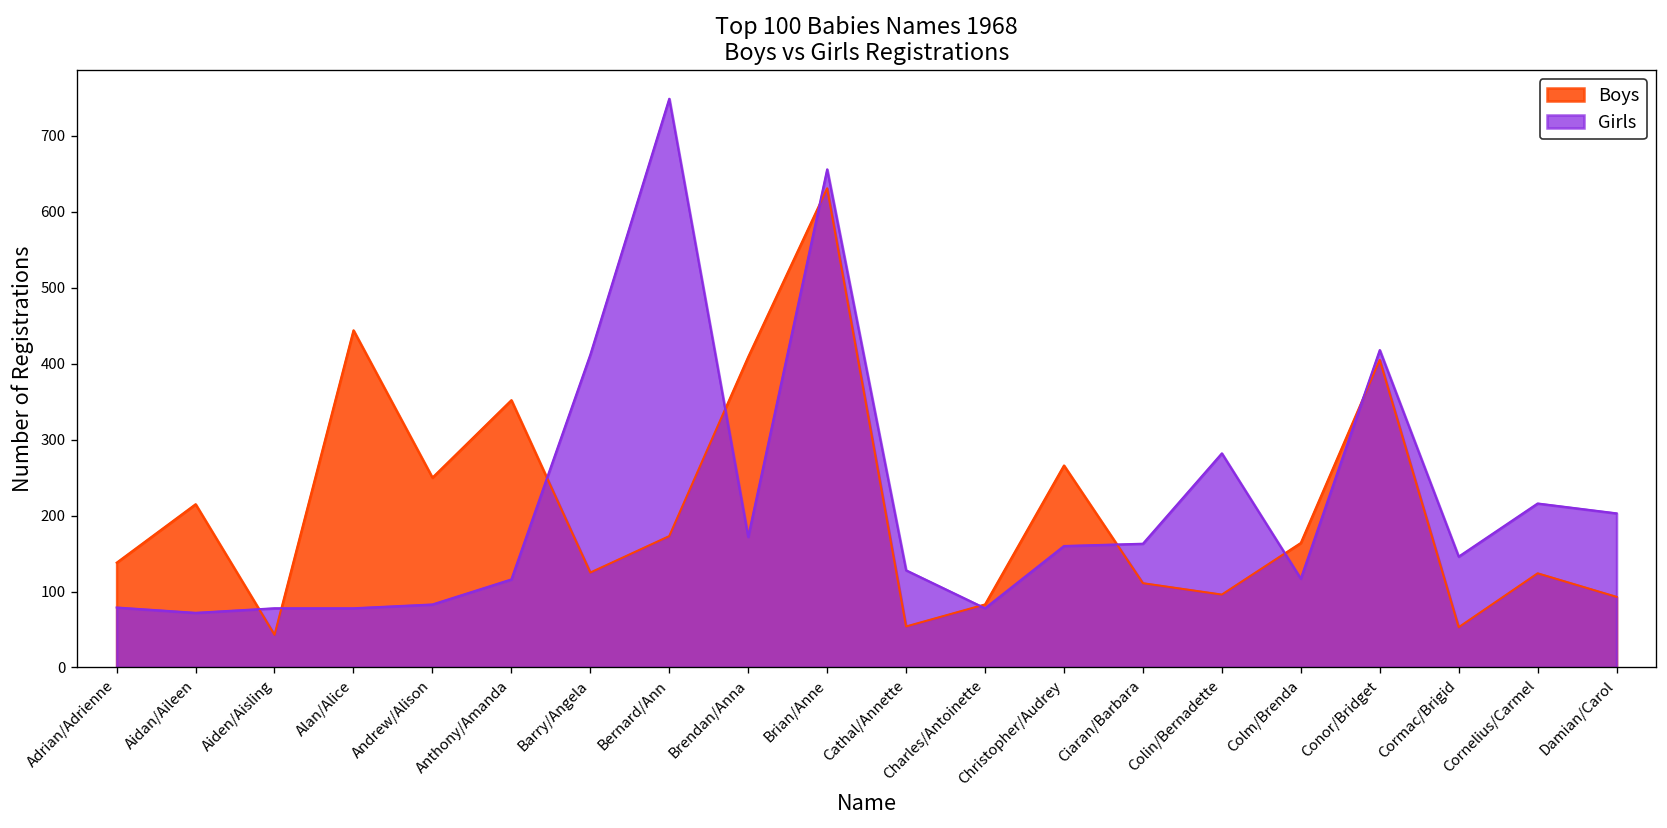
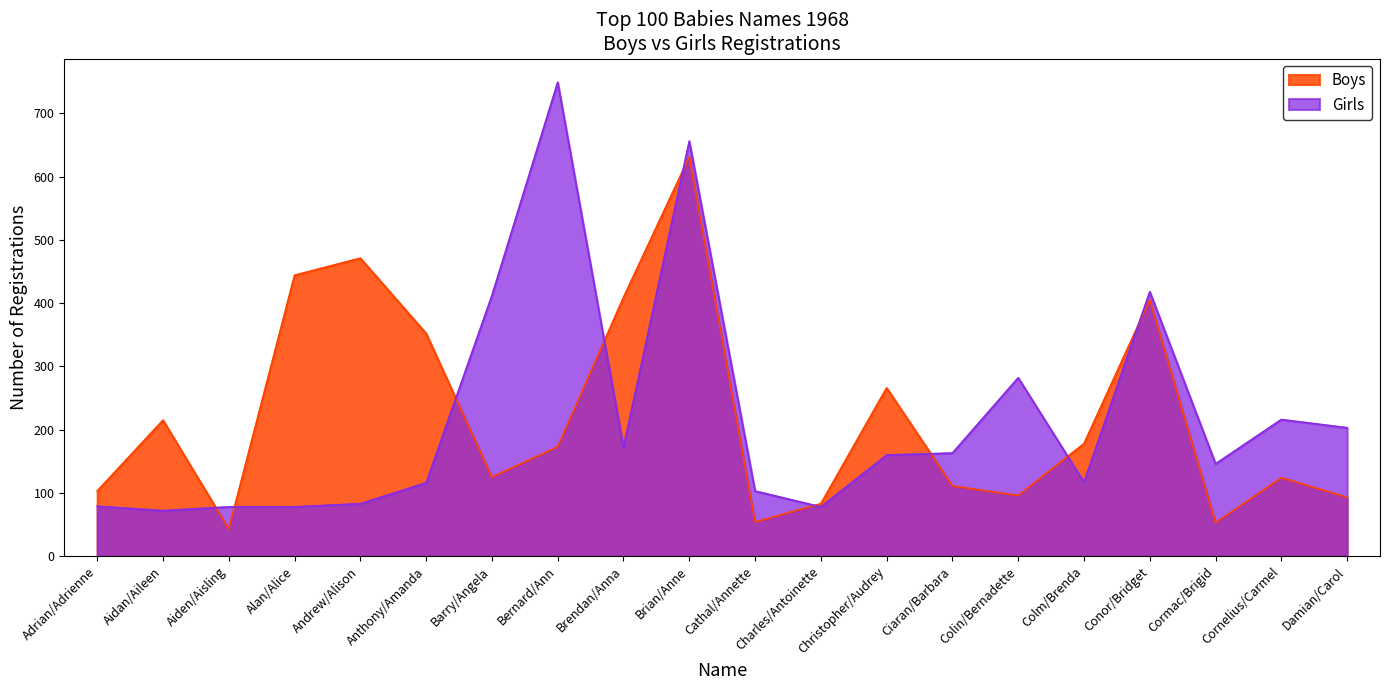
Boys, Adrian/Adrienne: 140 -> 100
Boys, Andrew/Alison: 250 -> 470
Girls, Cathal/Annette: 130 -> 100
Boys, Colm/Brenda: 160 -> 180
